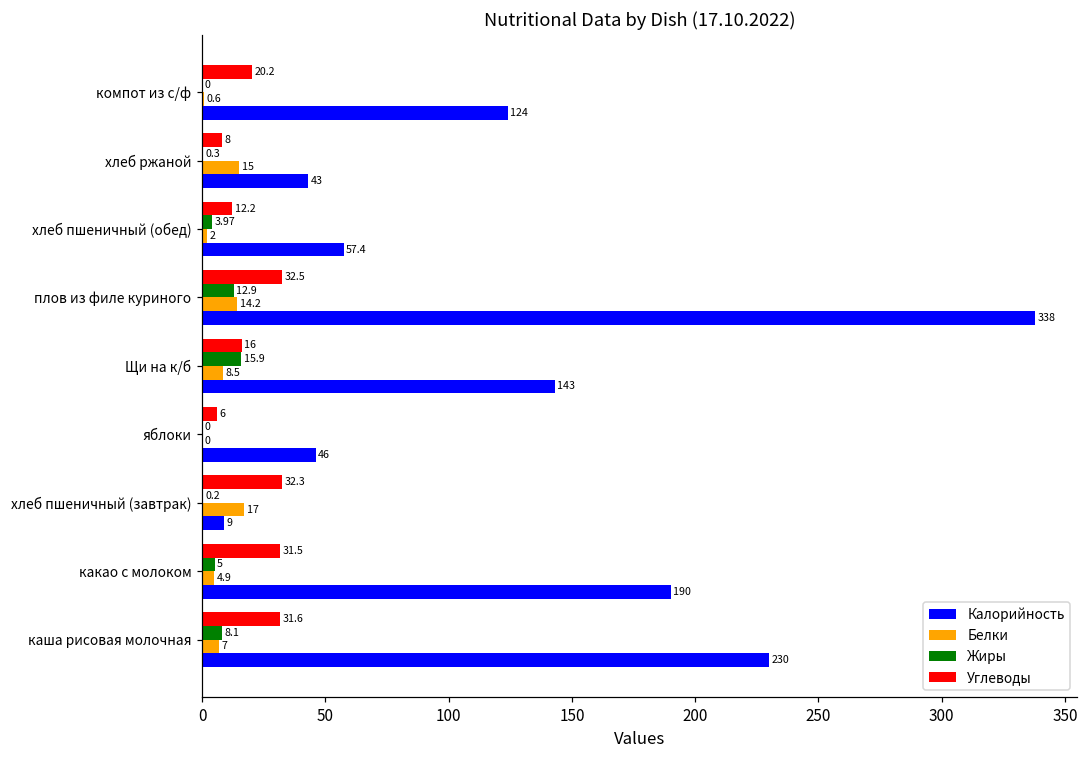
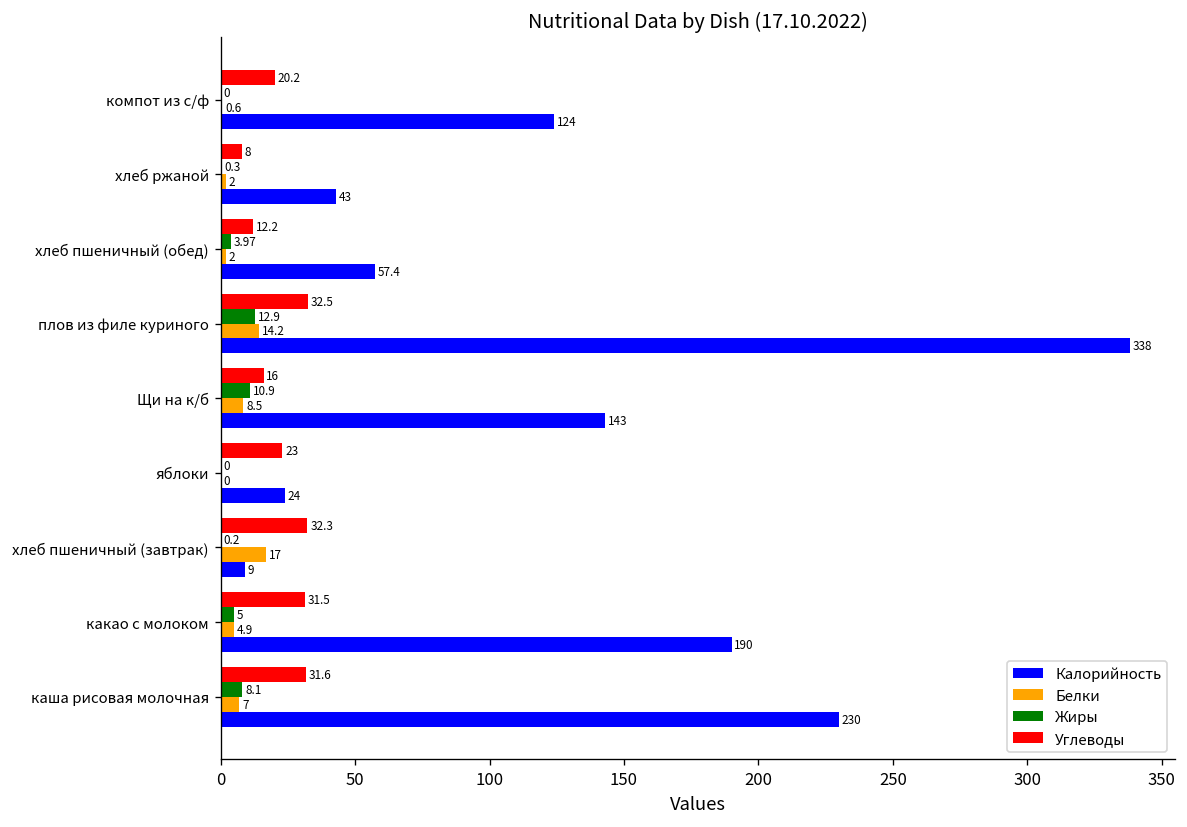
Белки, хлеб ржаной: 15 -> 2
Жиры, Щи на к/б: 15.9 -> 10.9
Углеводы, яблоки: 6 -> 23
Калорийность, яблоки: 46 -> 24
